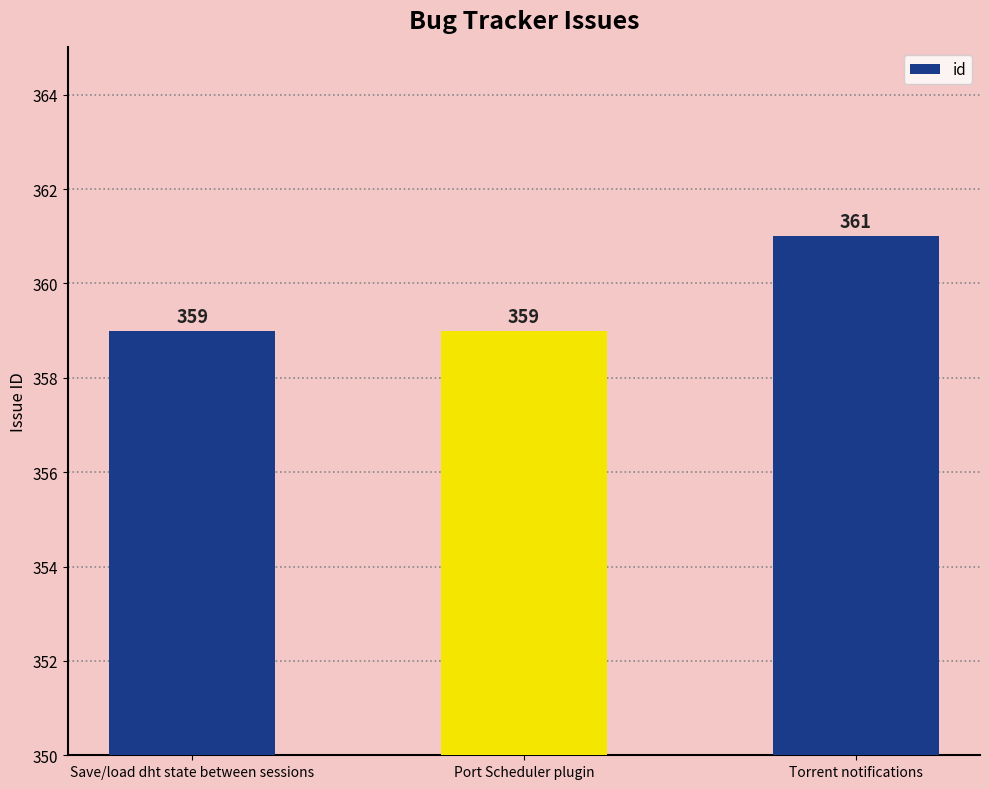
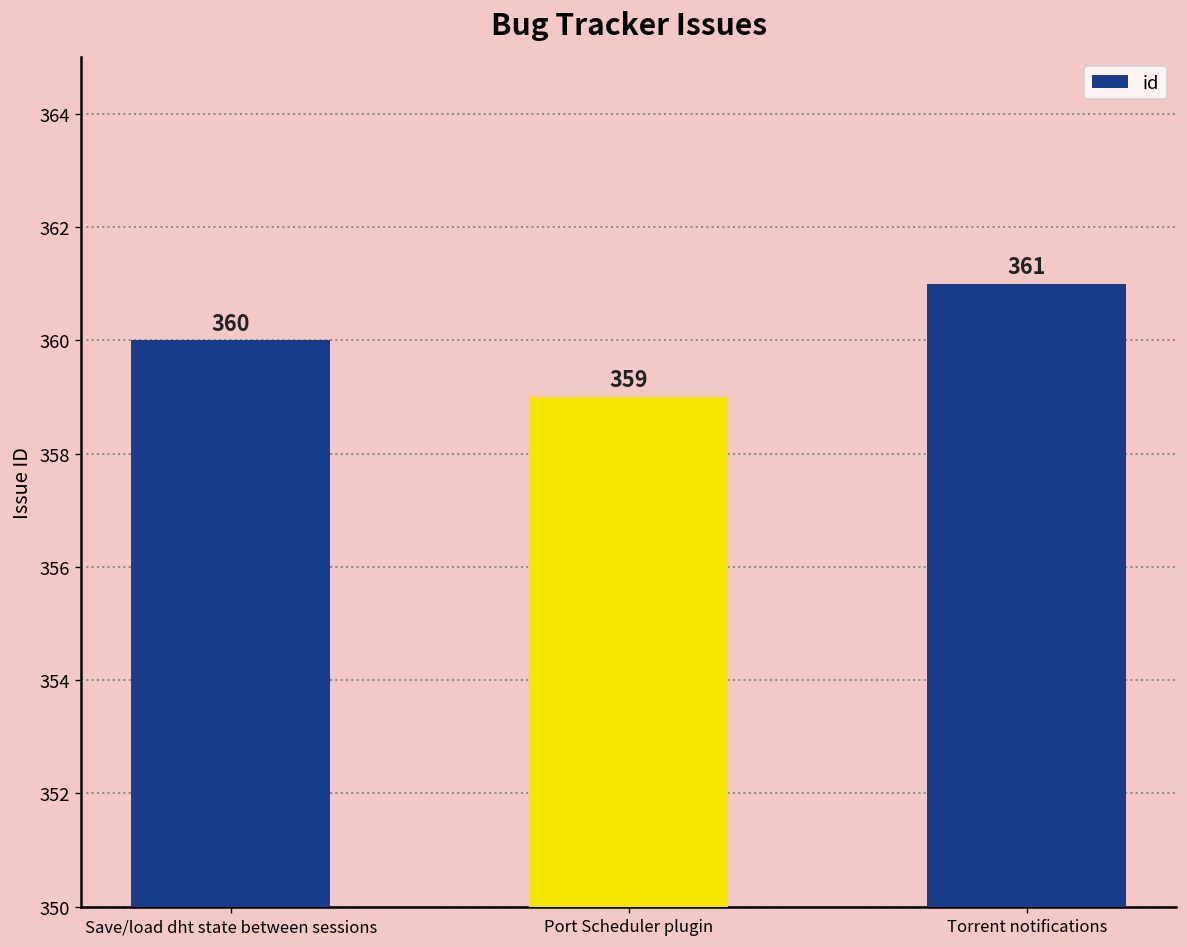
Save/load dht state between sessions: 359 -> 360
